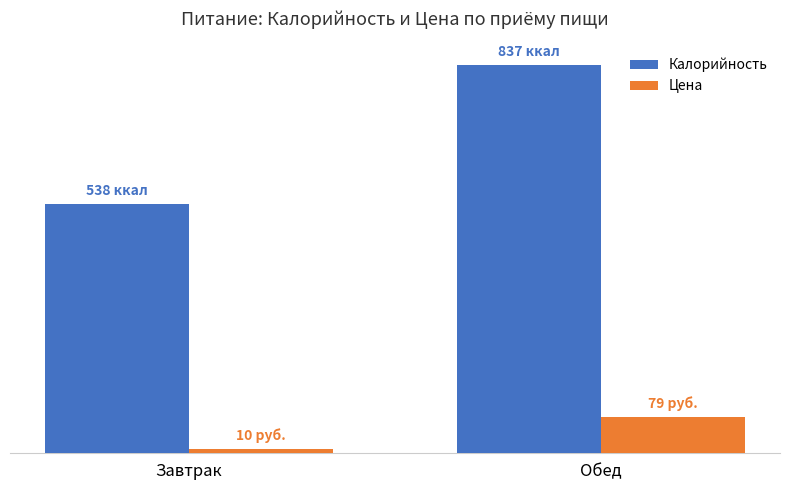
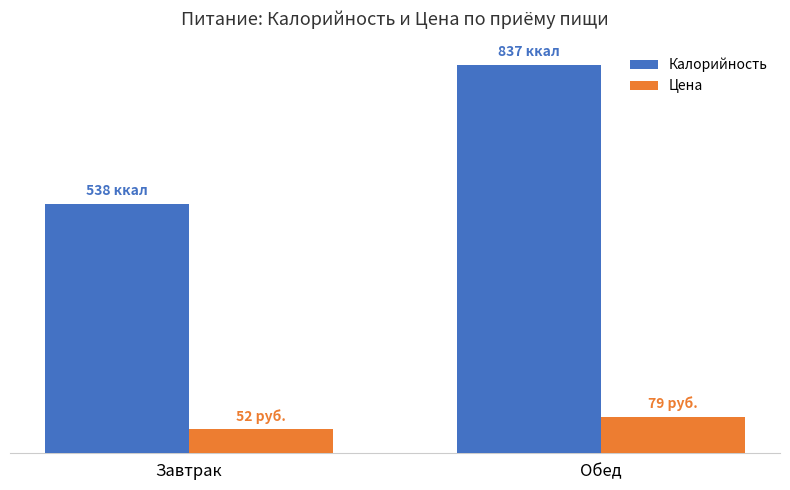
Цена, Завтрак: 10 -> 52
